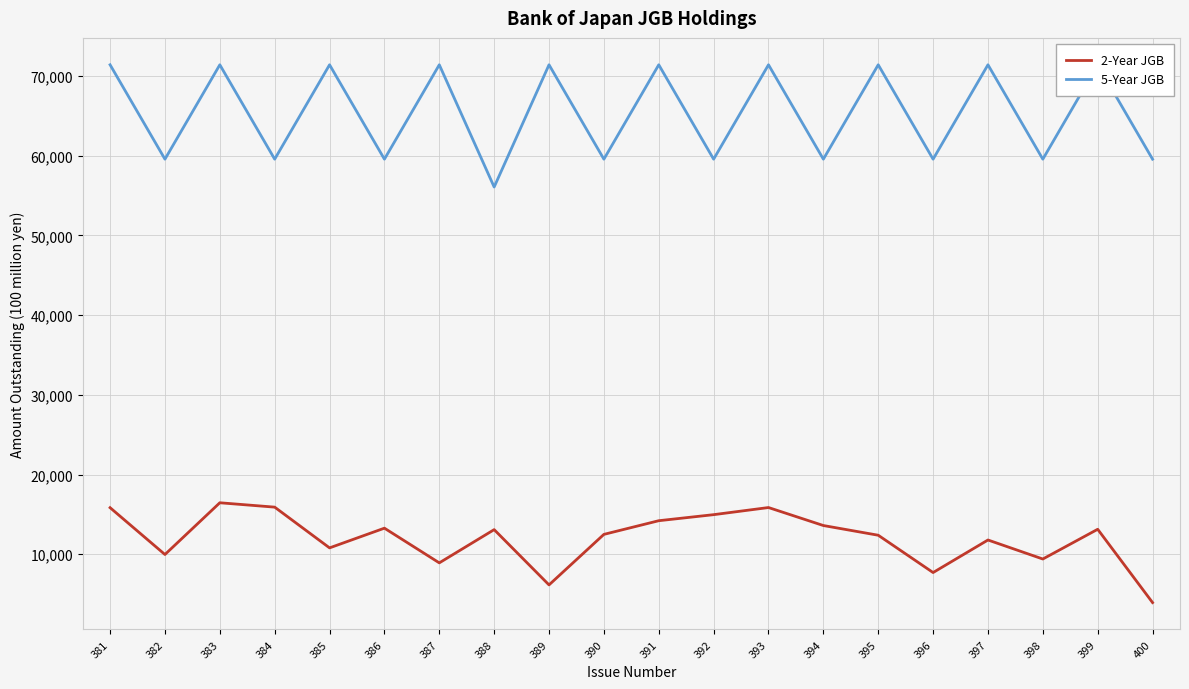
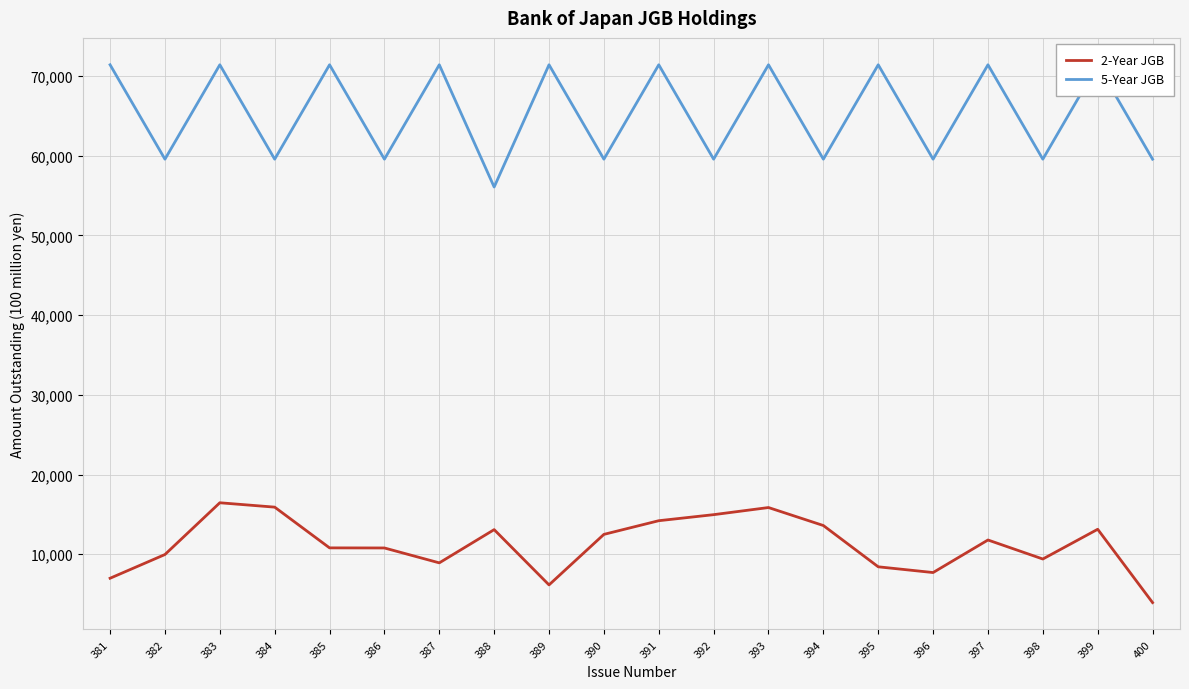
2-Year JGB, 381: 16,000 -> 7,000
2-Year JGB, 386: 13,000 -> 11,000
2-Year JGB, 395: 12,000 -> 8,000
